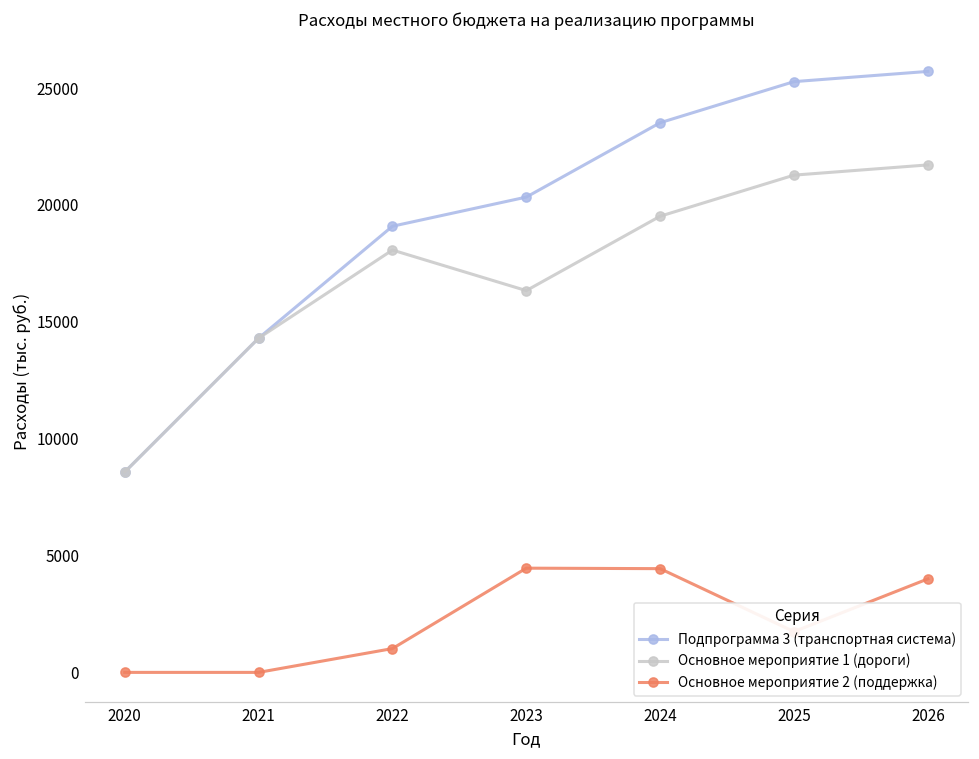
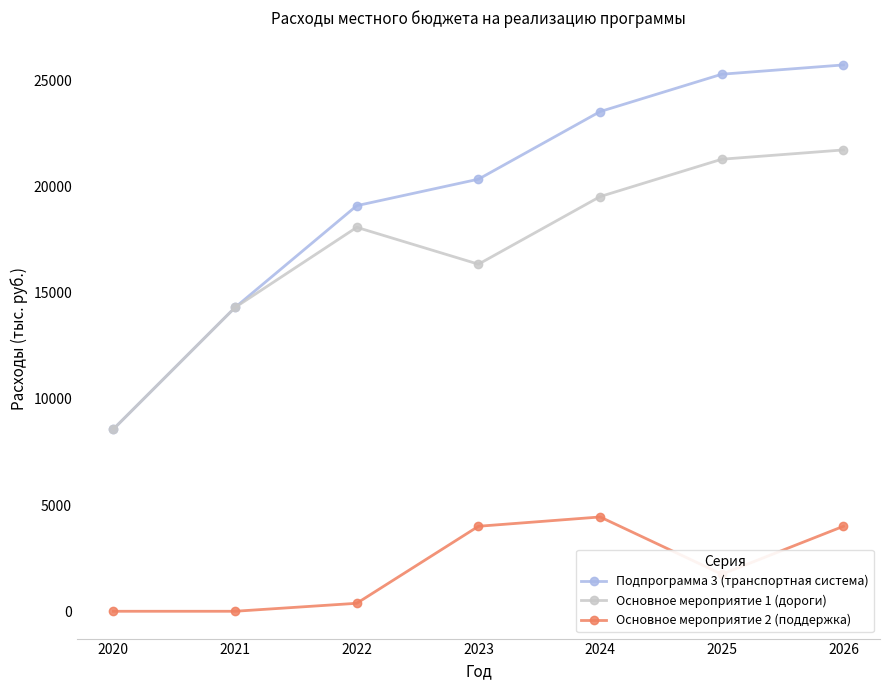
Основное мероприятие 2 (поддержка), 2022: 1000 -> 400
Основное мероприятие 2 (поддержка), 2023: 4500 -> 4000
